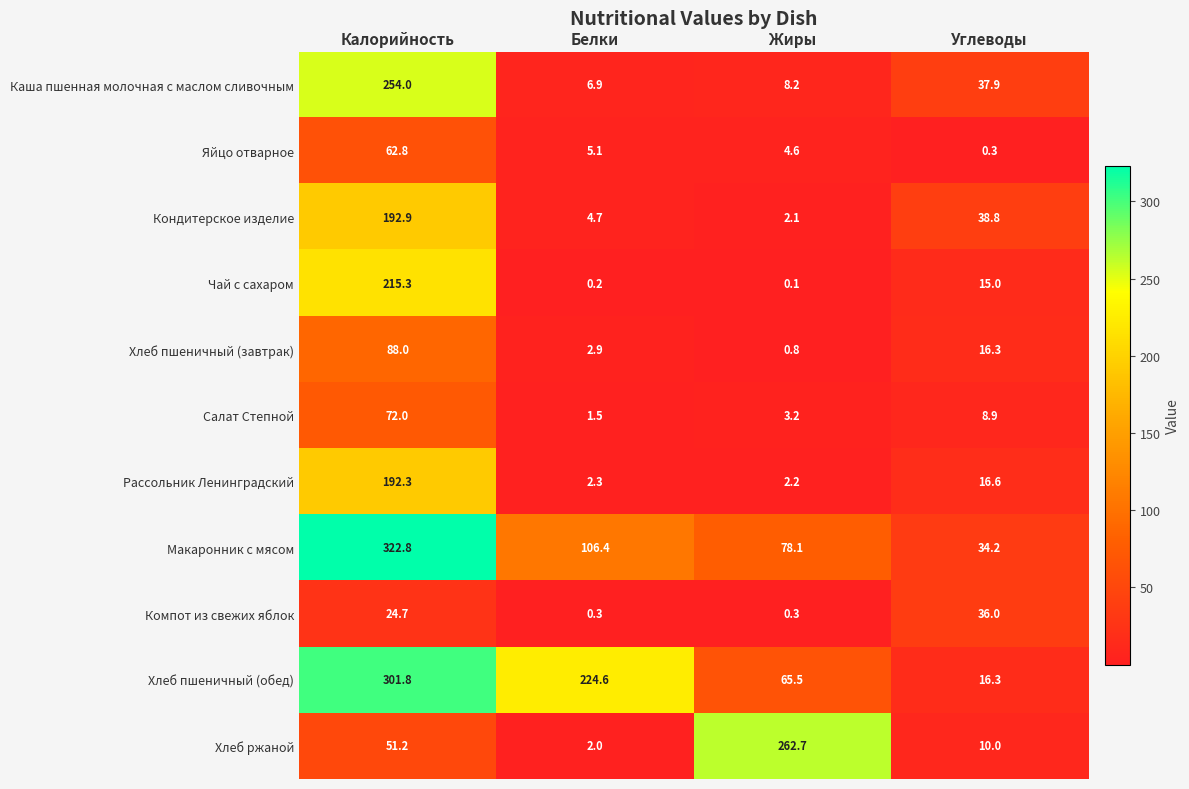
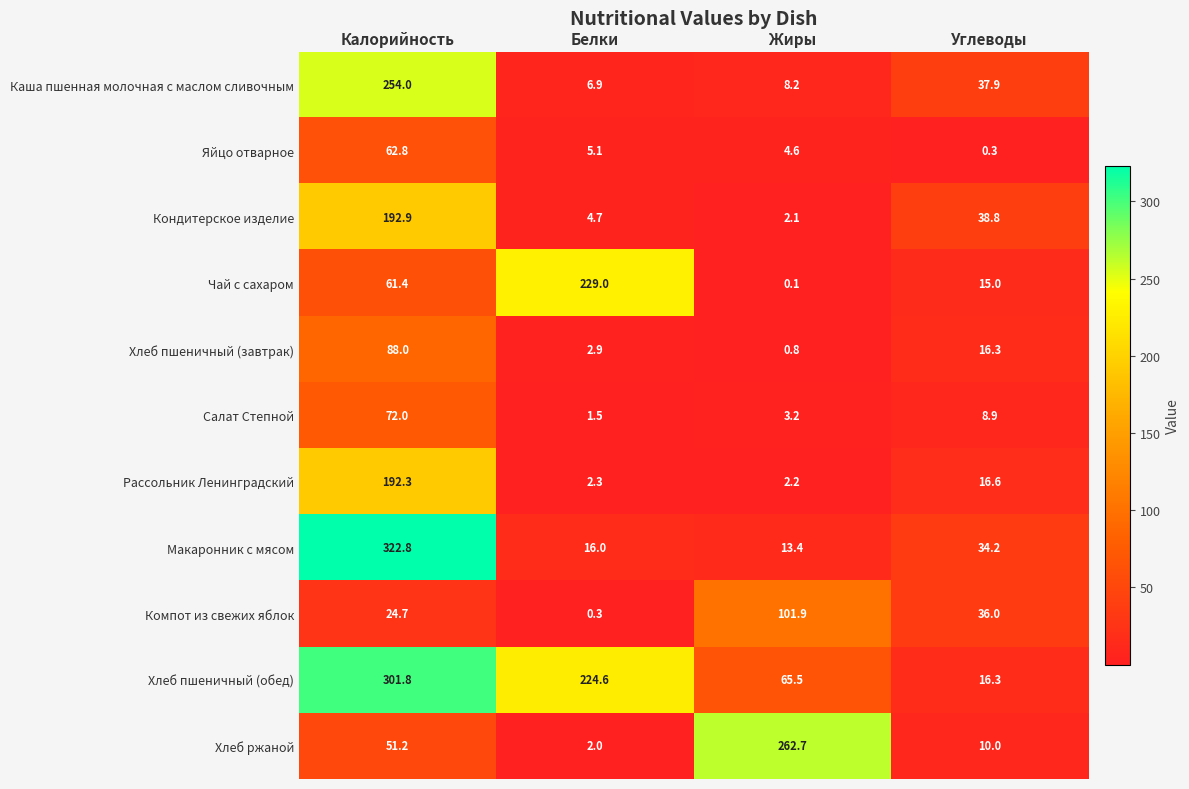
Чай с сахаром, Калорийность: 215.3 -> 61.4
Чай с сахаром, Белки: 0.2 -> 229.0
Макаронник с мясом, Белки: 106.4 -> 16.0
Макаронник с мясом, Жиры: 78.1 -> 13.4
Компот из свежих яблок, Жиры: 0.3 -> 101.9
